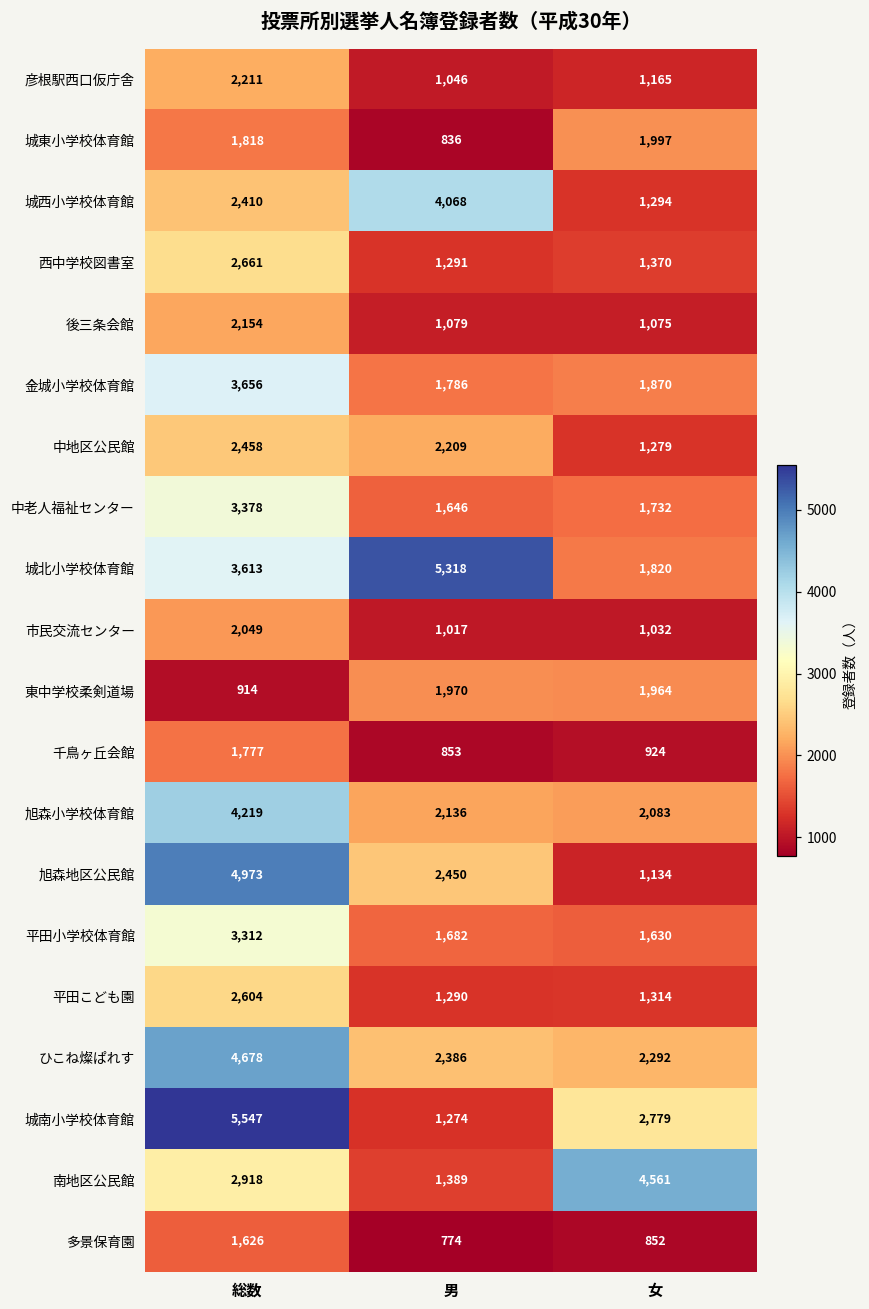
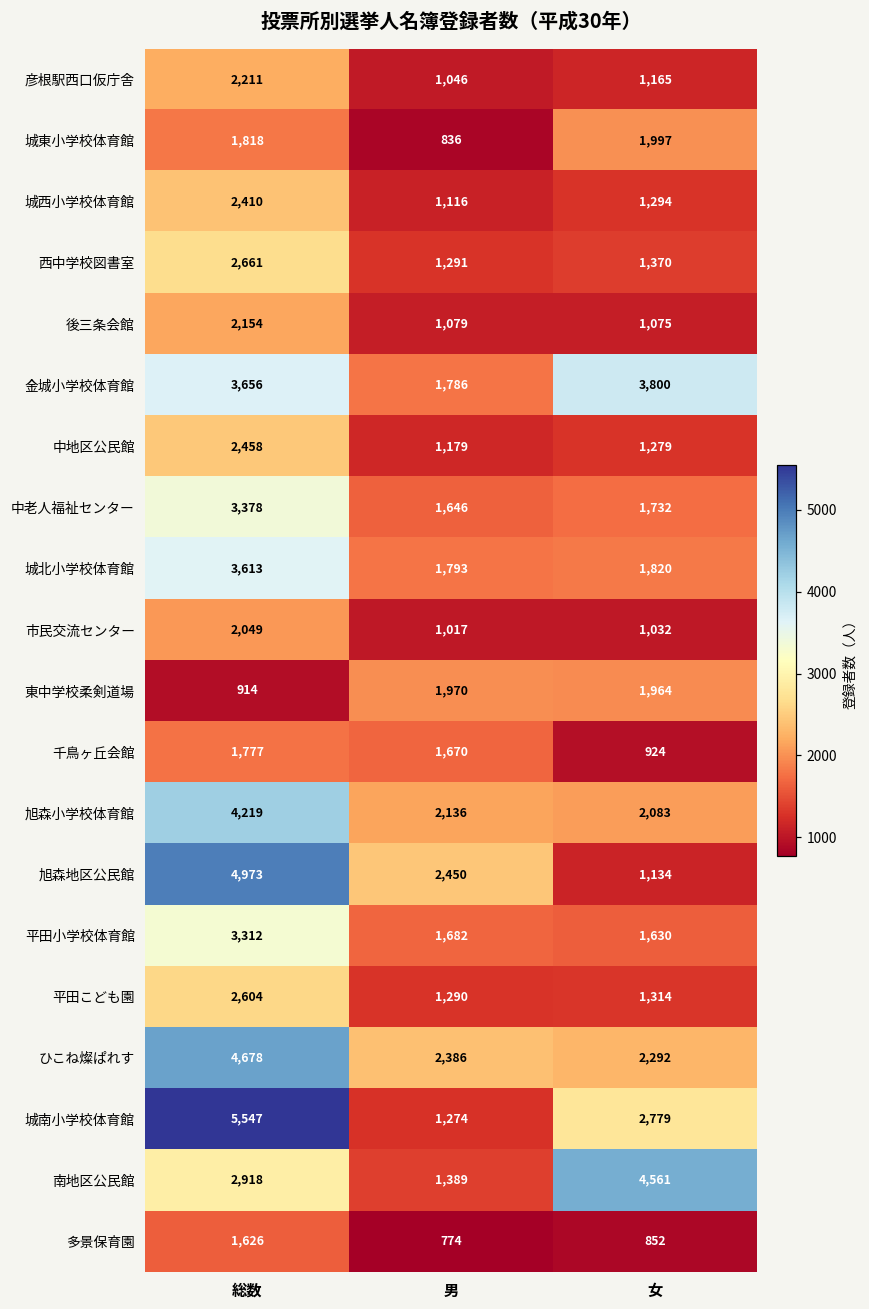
城西小学校体育館, 男: 4,068 -> 1,116
金城小学校体育館, 女: 1,870 -> 3,800
中地区公民館, 男: 2,209 -> 1,179
城北小学校体育館, 男: 5,318 -> 1,793
千鳥ヶ丘会館, 男: 853 -> 1,670
